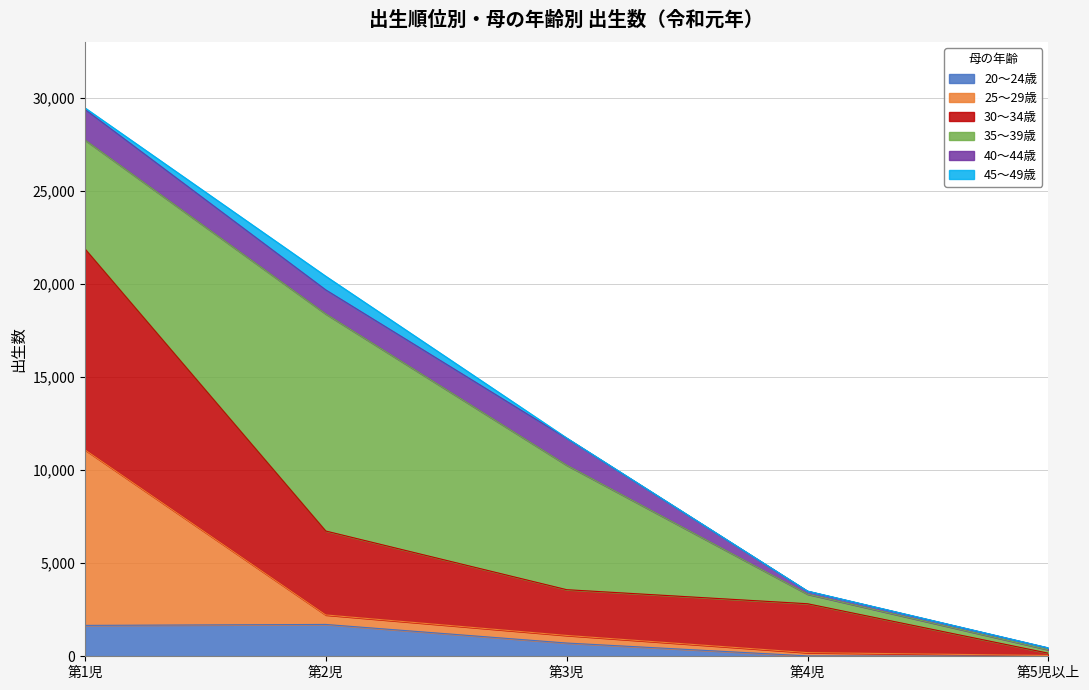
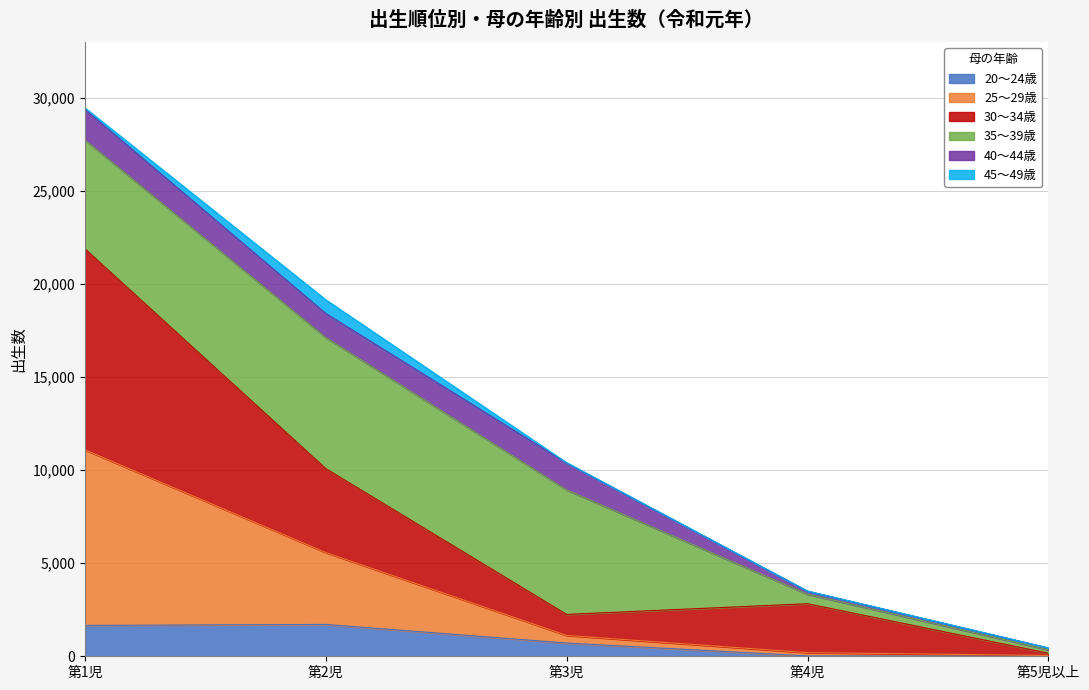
25～29歳, 第2児: 500 -> 3,900
35～39歳, 第2児: 11,700 -> 7,000
30～34歳, 第3児: 2,500 -> 1,100
